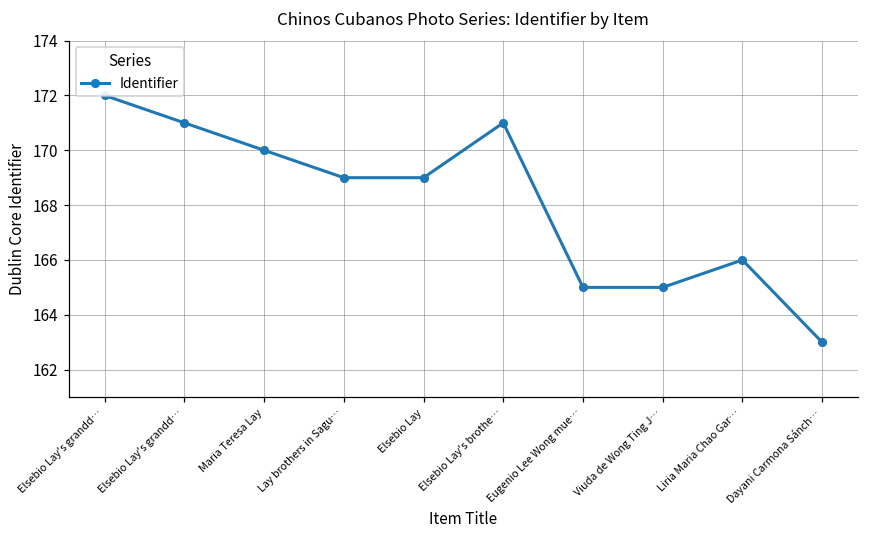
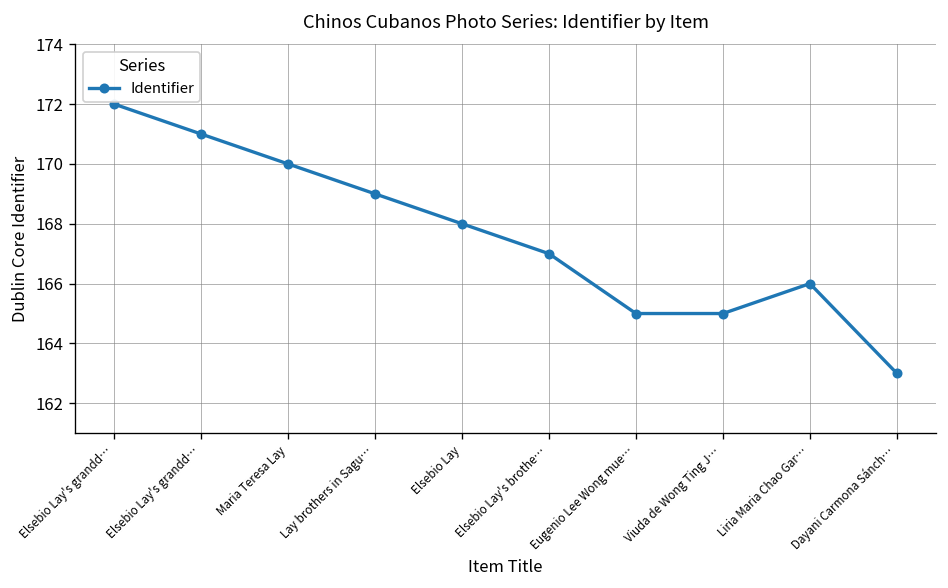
Elsebio Lay: 169 -> 168
Elsebio Lay's brothe…: 171 -> 167
